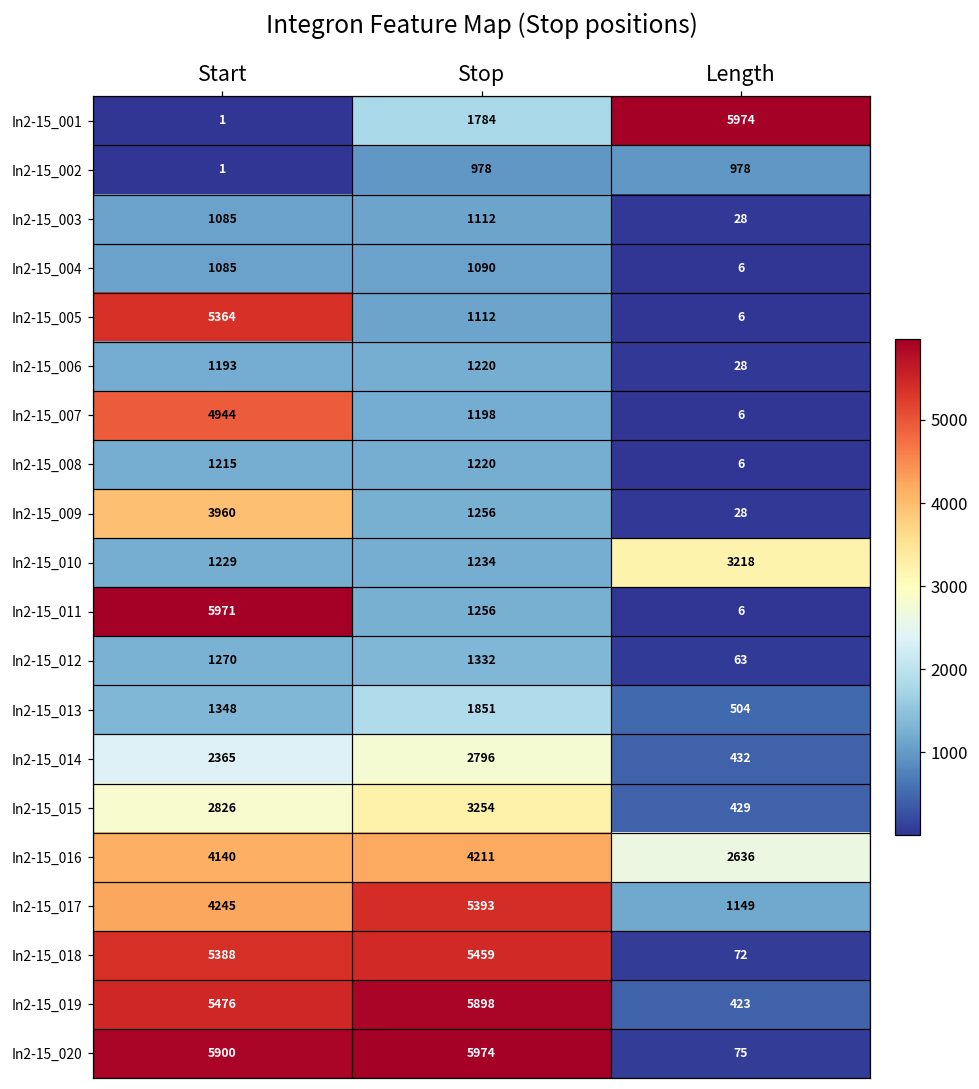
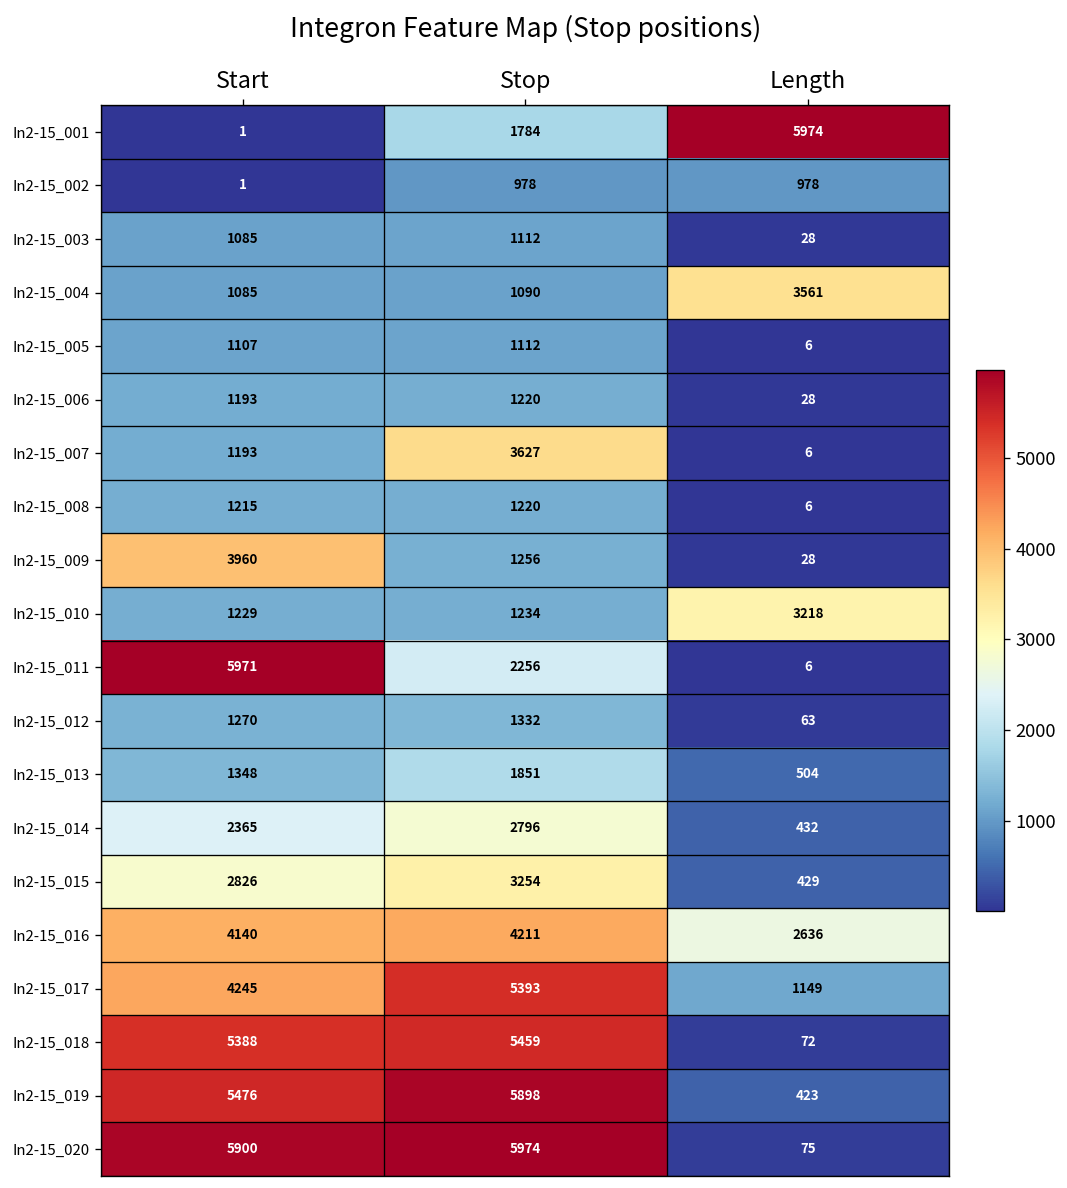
In2-15_004, Length: 6 -> 3561
In2-15_005, Start: 5364 -> 1107
In2-15_007, Start: 4944 -> 1193
In2-15_007, Stop: 1198 -> 3627
In2-15_011, Stop: 1256 -> 2256
